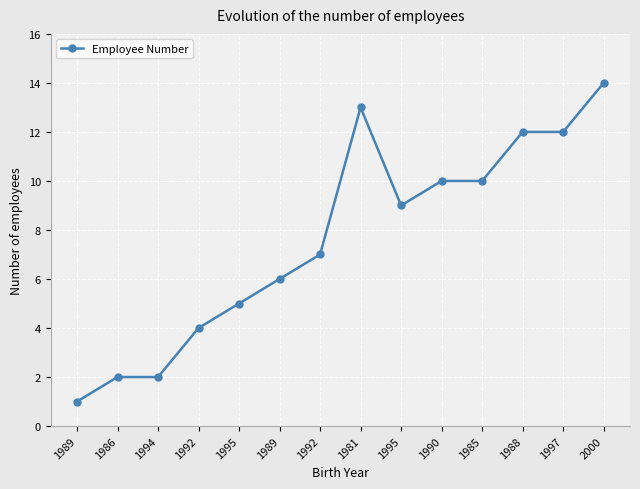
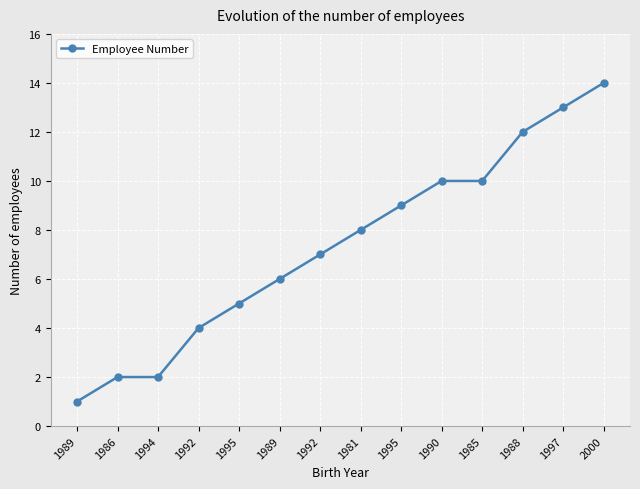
1981: 13 -> 8
1997: 12 -> 13
